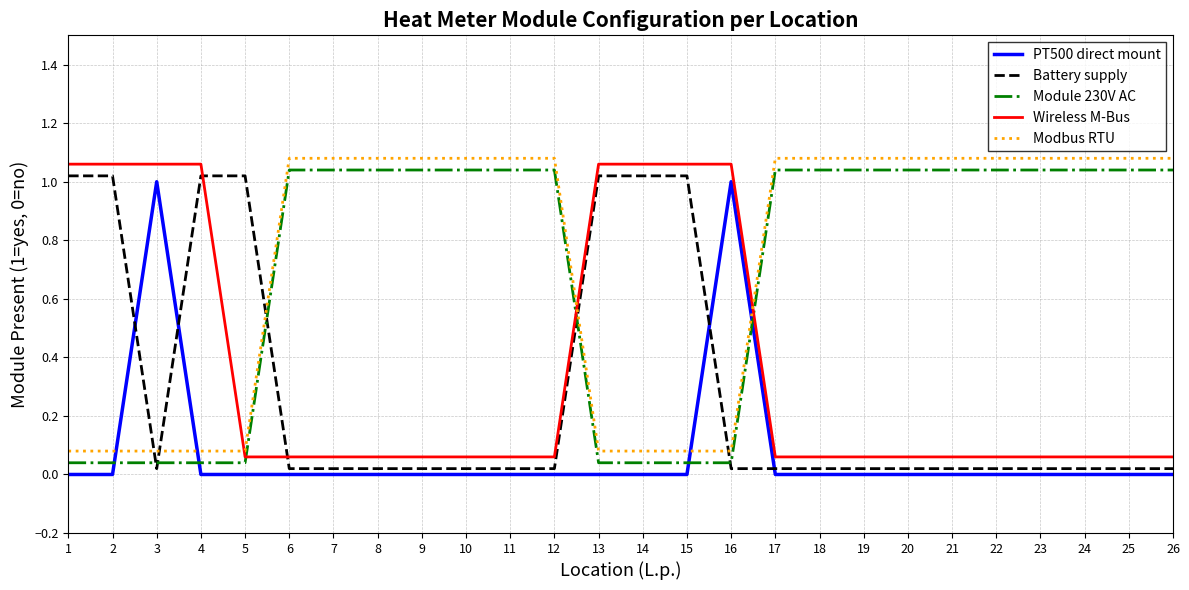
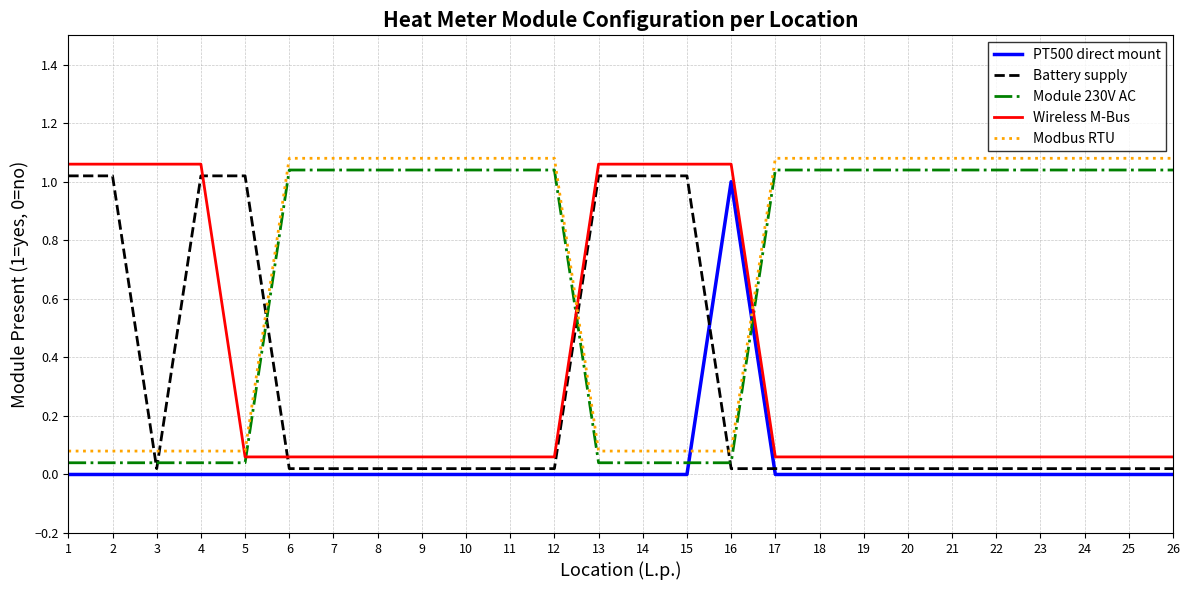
PT500 direct mount, 3: 1 -> 0
